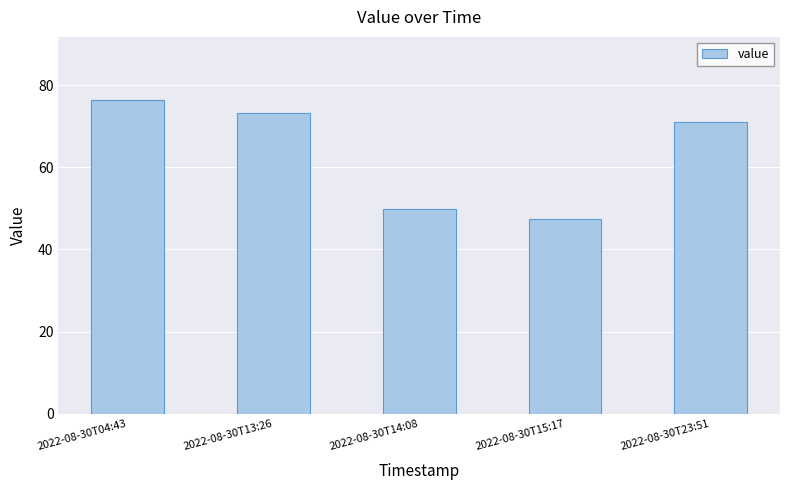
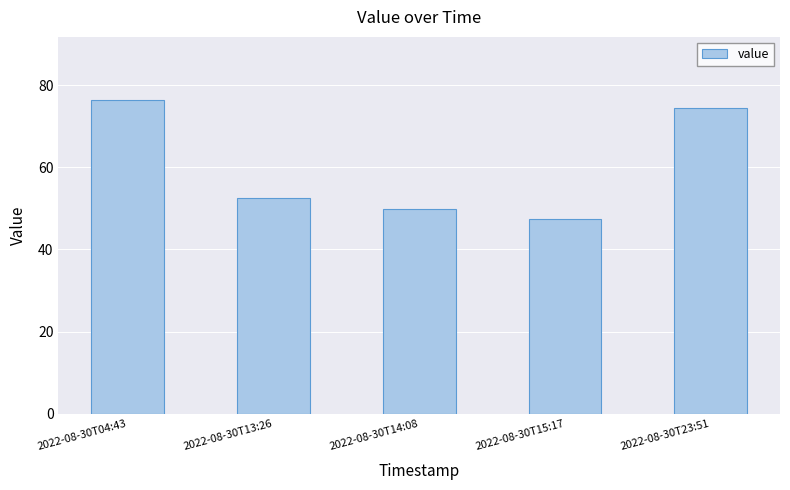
2022-08-30T13:26: 73 -> 53
2022-08-30T23:51: 71 -> 74
